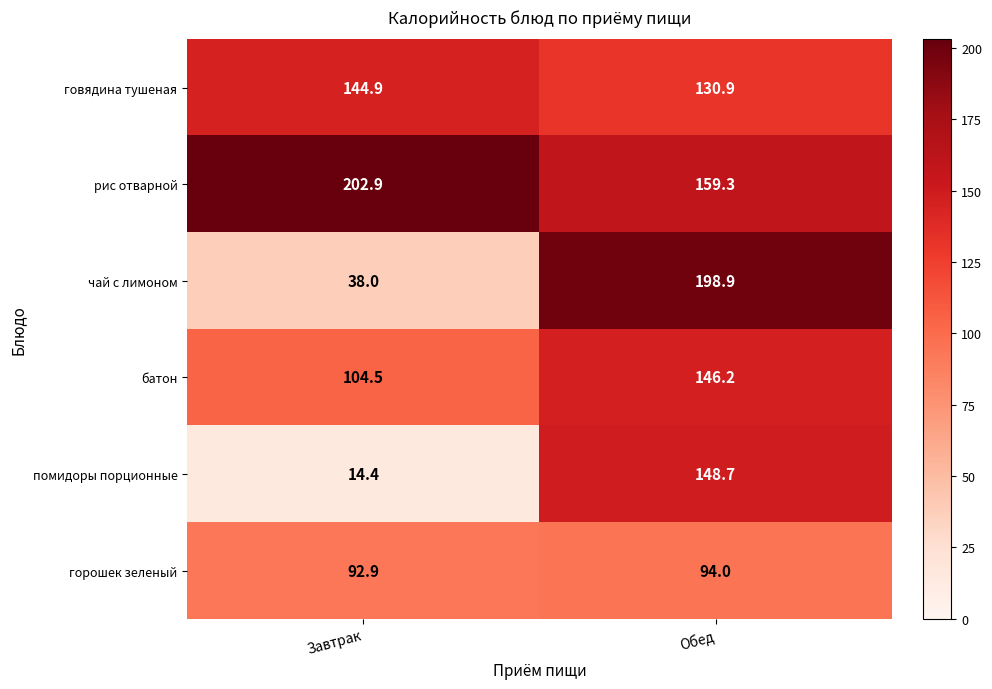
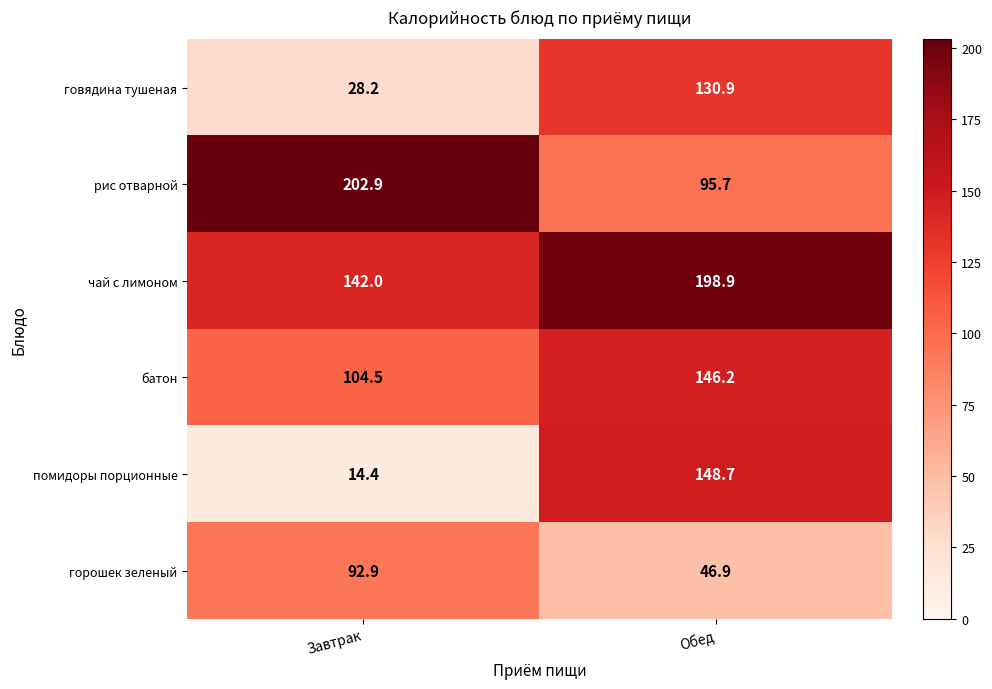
говядина тушеная, Завтрак: 144.9 -> 28.2
рис отварной, Обед: 159.3 -> 95.7
чай с лимоном, Завтрак: 38.0 -> 142.0
горошек зеленый, Обед: 94.0 -> 46.9
